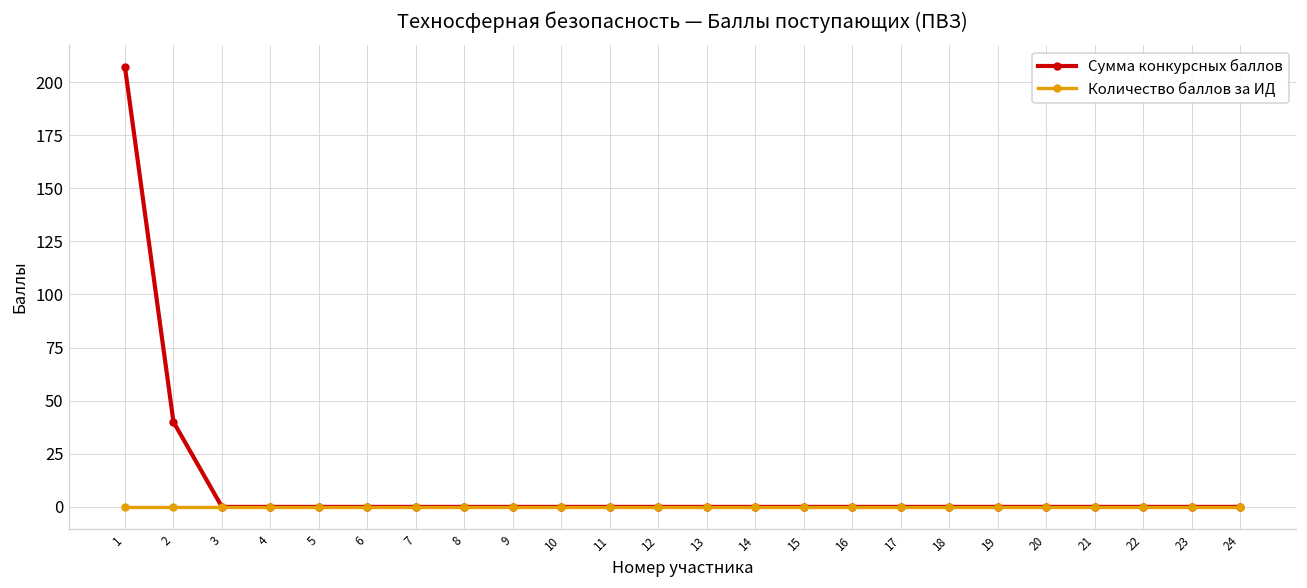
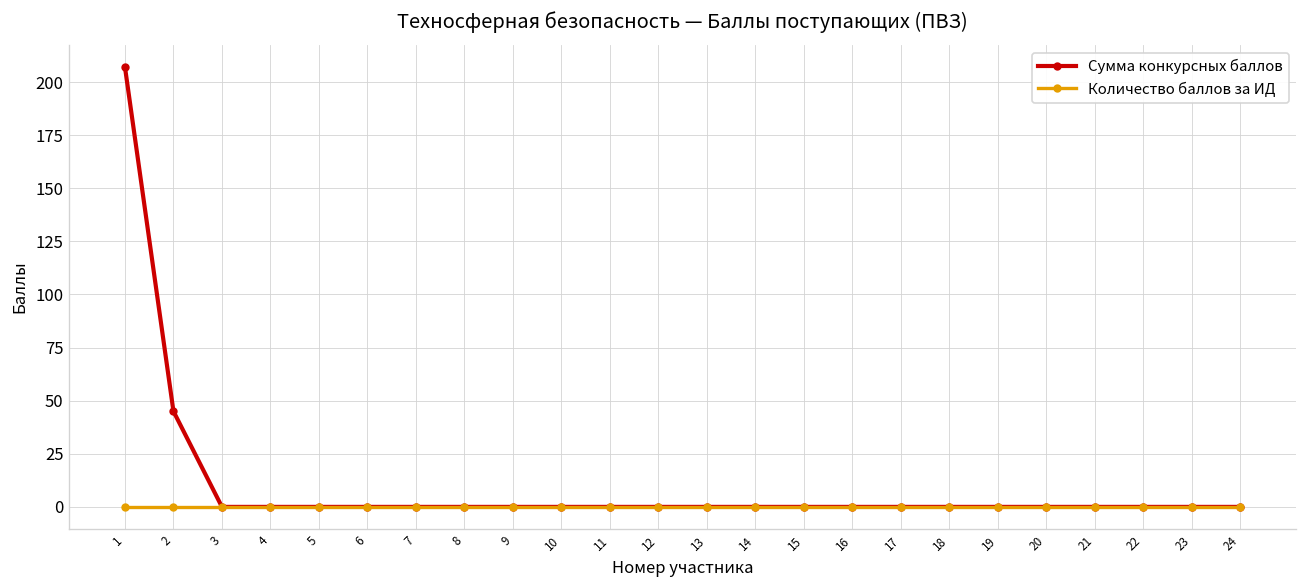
Сумма конкурсных баллов, 2: 40 -> 45
